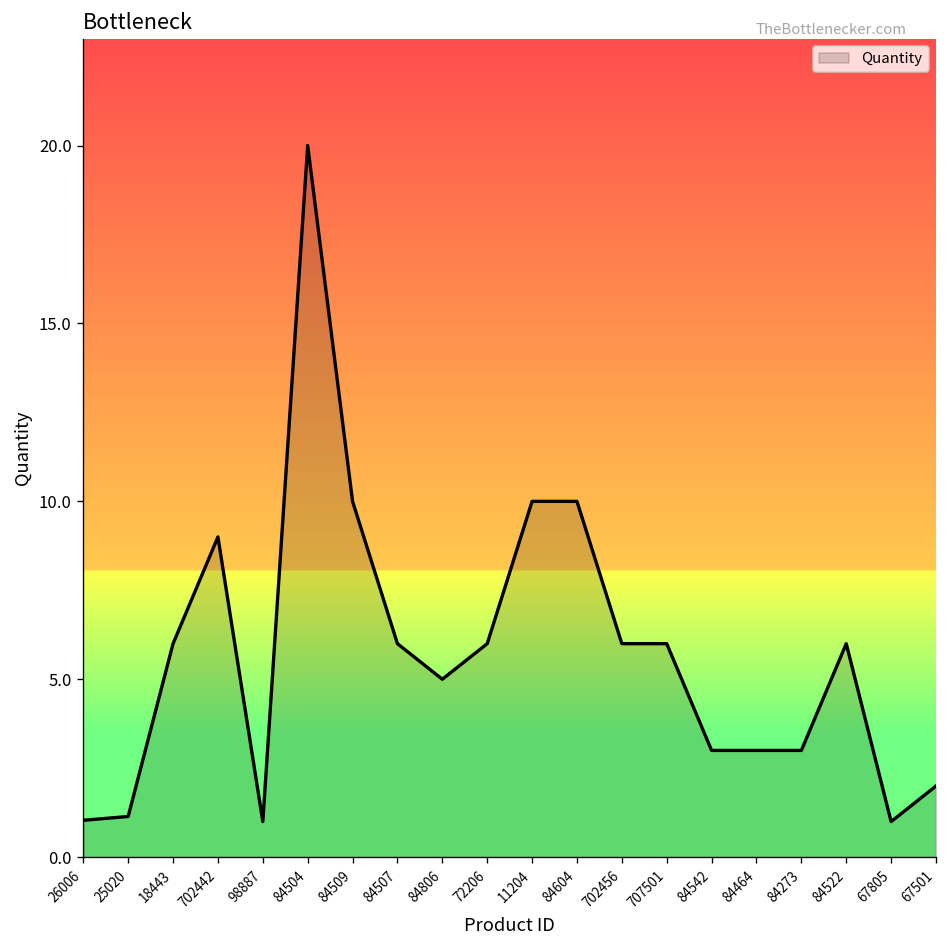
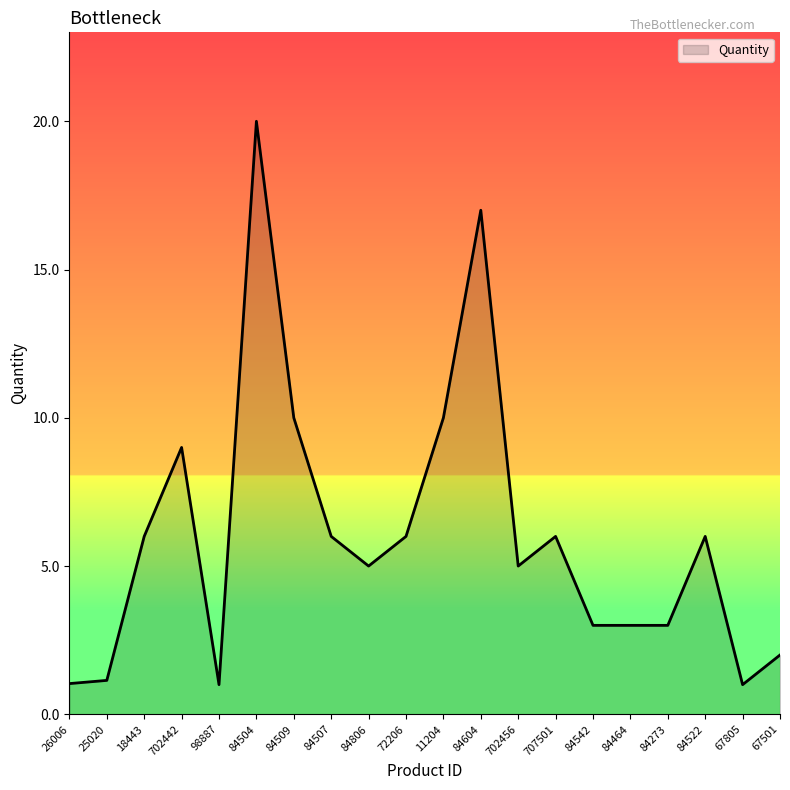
84604: 10 -> 17
702456: 6 -> 5
